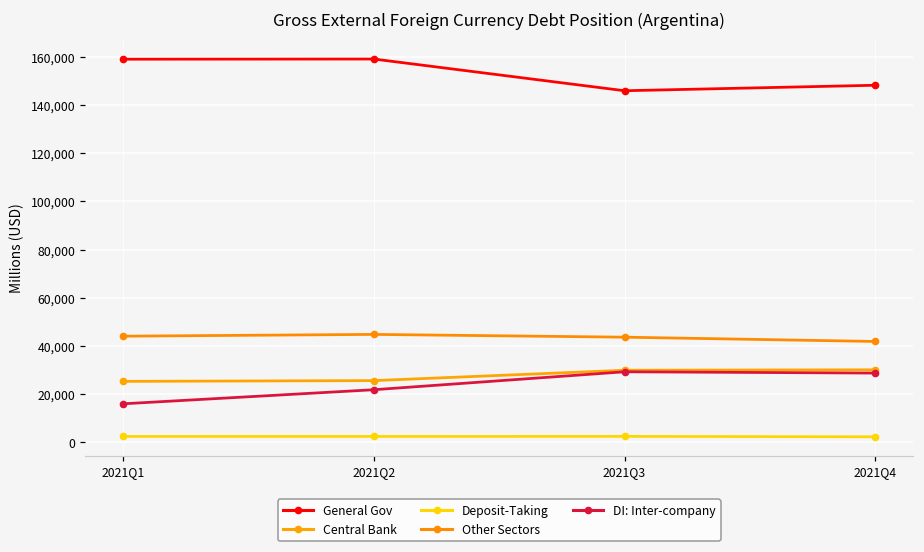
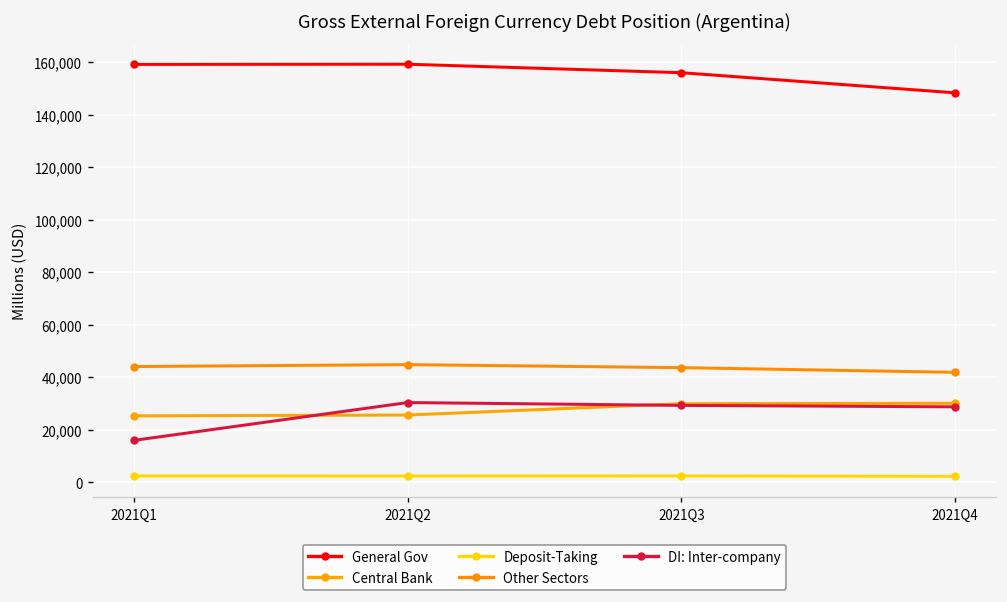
DI: Inter-company, 2021Q2: 22,000 -> 30,000
General Gov, 2021Q3: 146,000 -> 156,000
